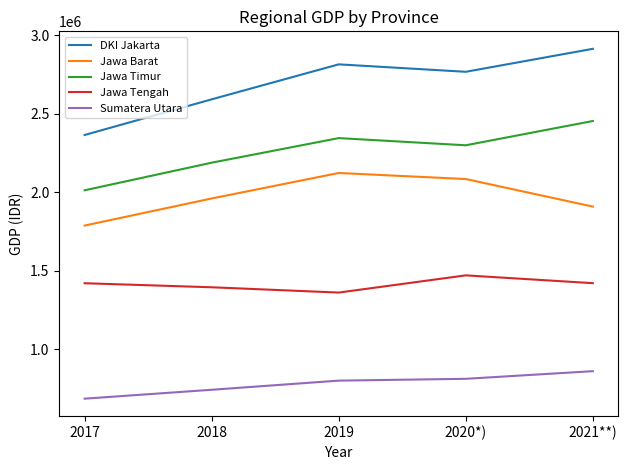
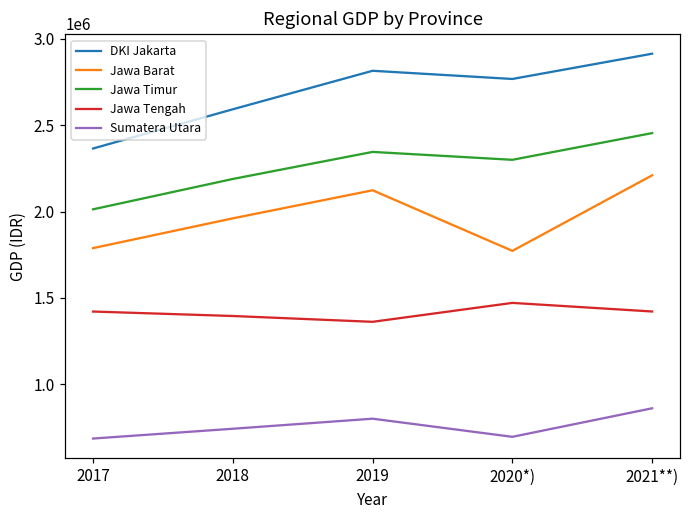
Jawa Barat, 2020*): 2080000 -> 1770000
Sumatera Utara, 2020*): 810000 -> 690000
Jawa Barat, 2021**): 1910000 -> 2210000
